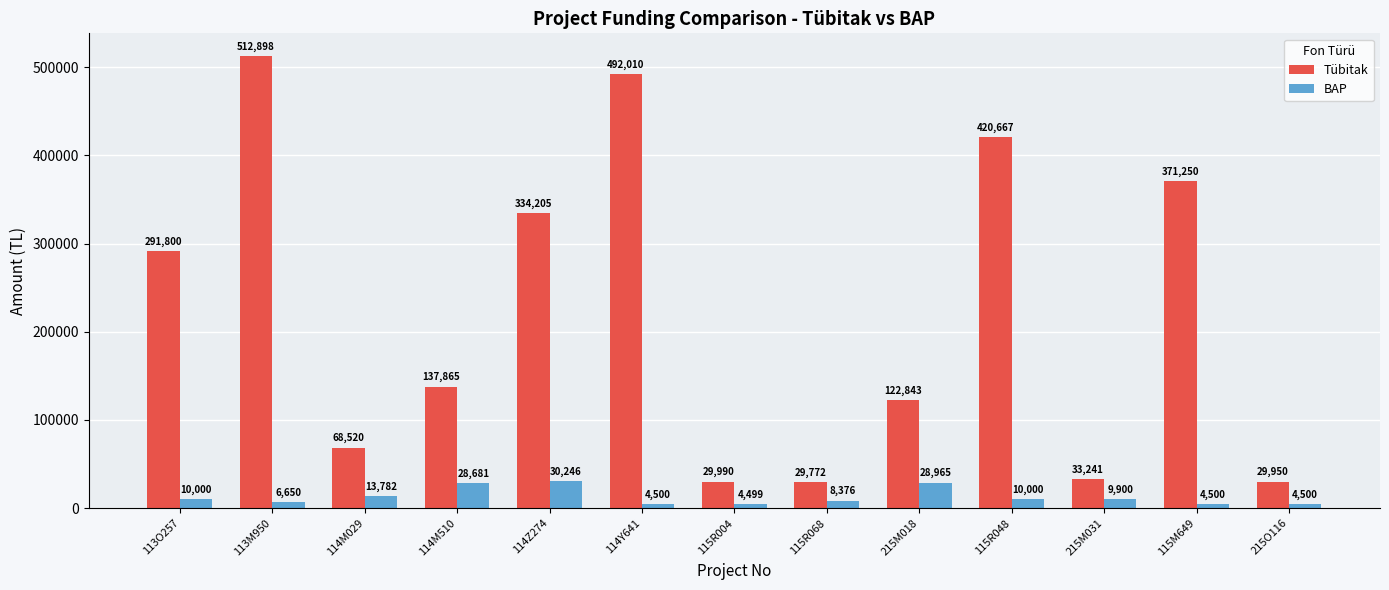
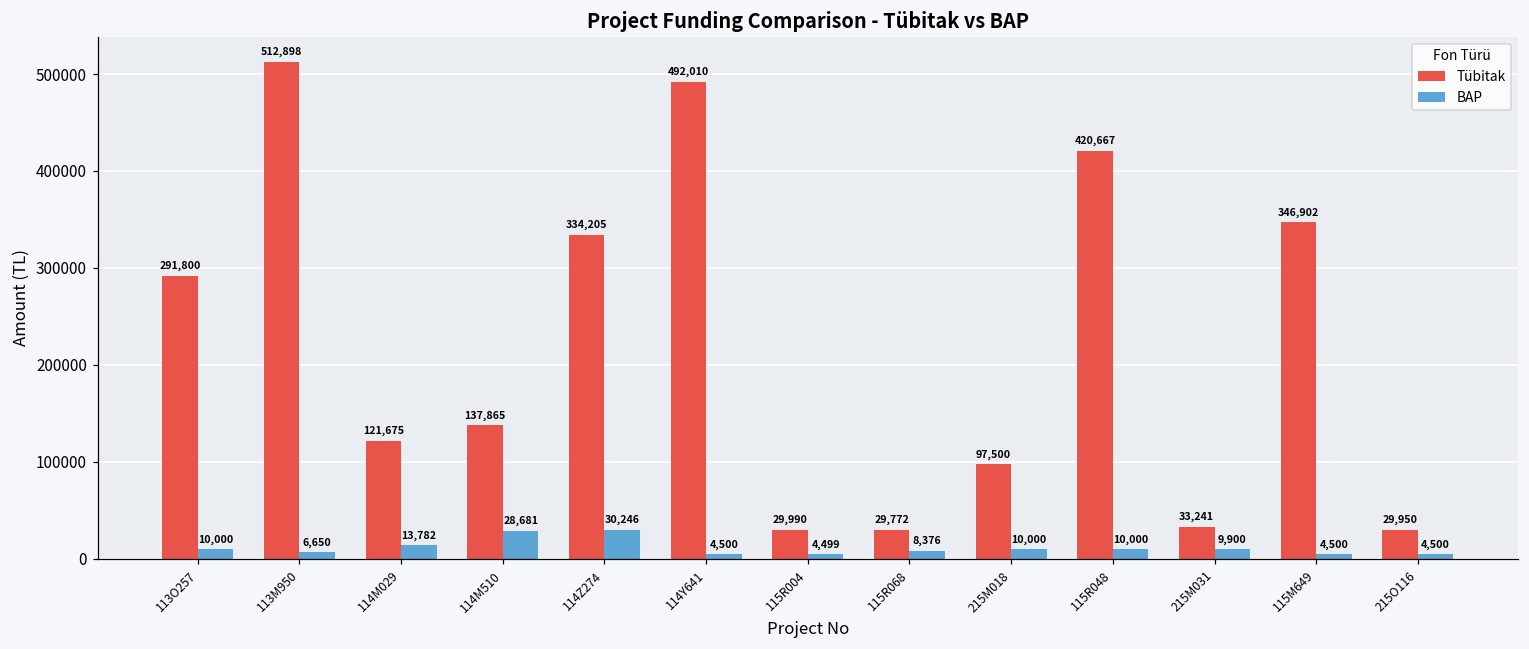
Tübitak, 114M029: 68,520 -> 121,675
Tübitak, 215M018: 122,843 -> 97,500
BAP, 215M018: 28,965 -> 10,000
Tübitak, 115M649: 371,250 -> 346,902
